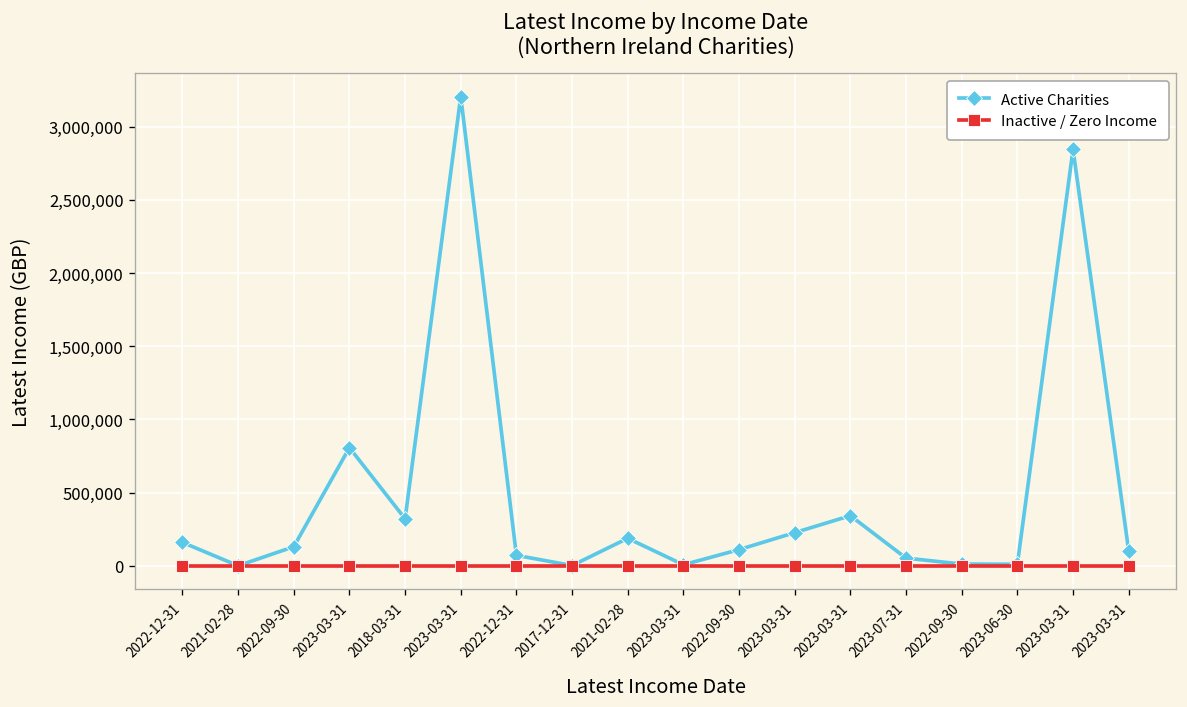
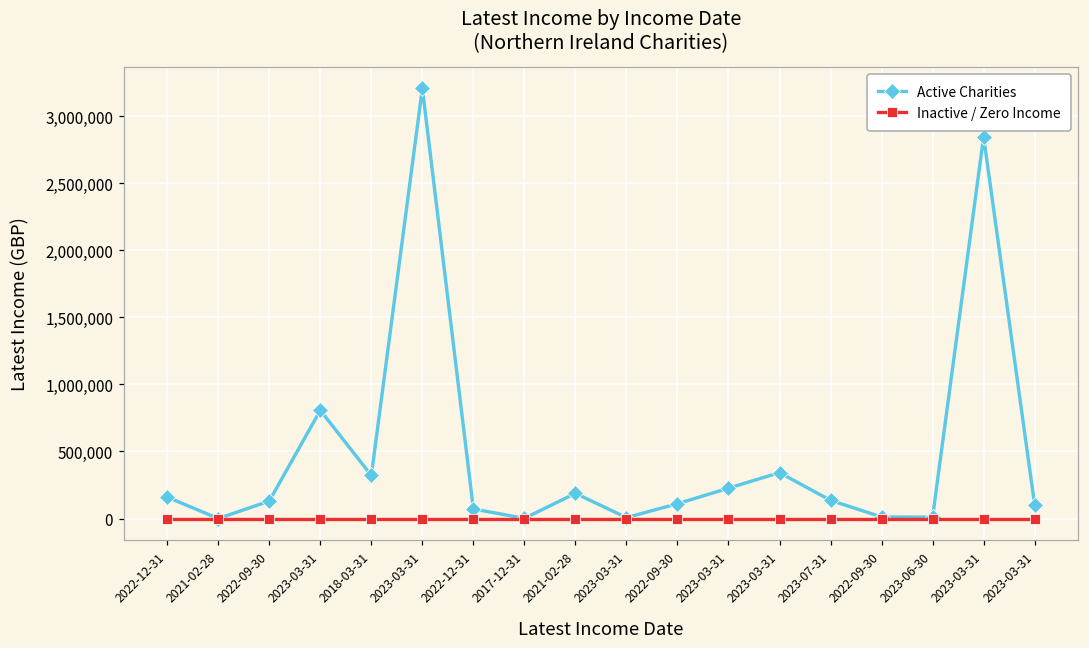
Active Charities, 2023-07-31: 50,000 -> 140,000
